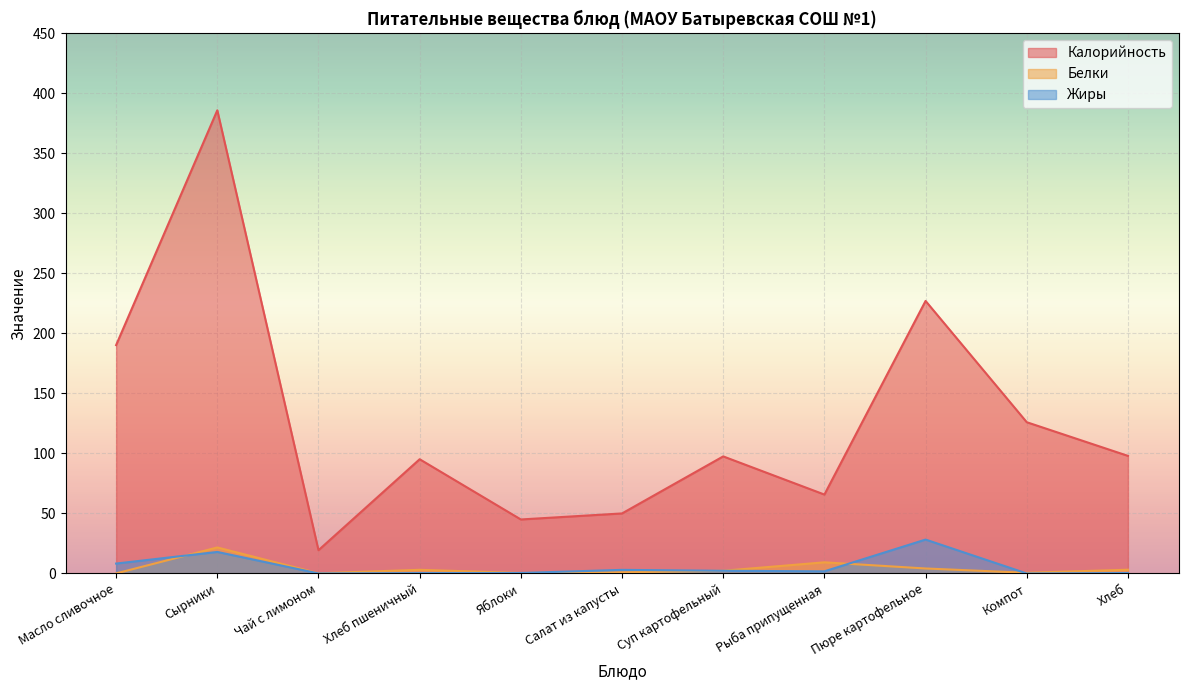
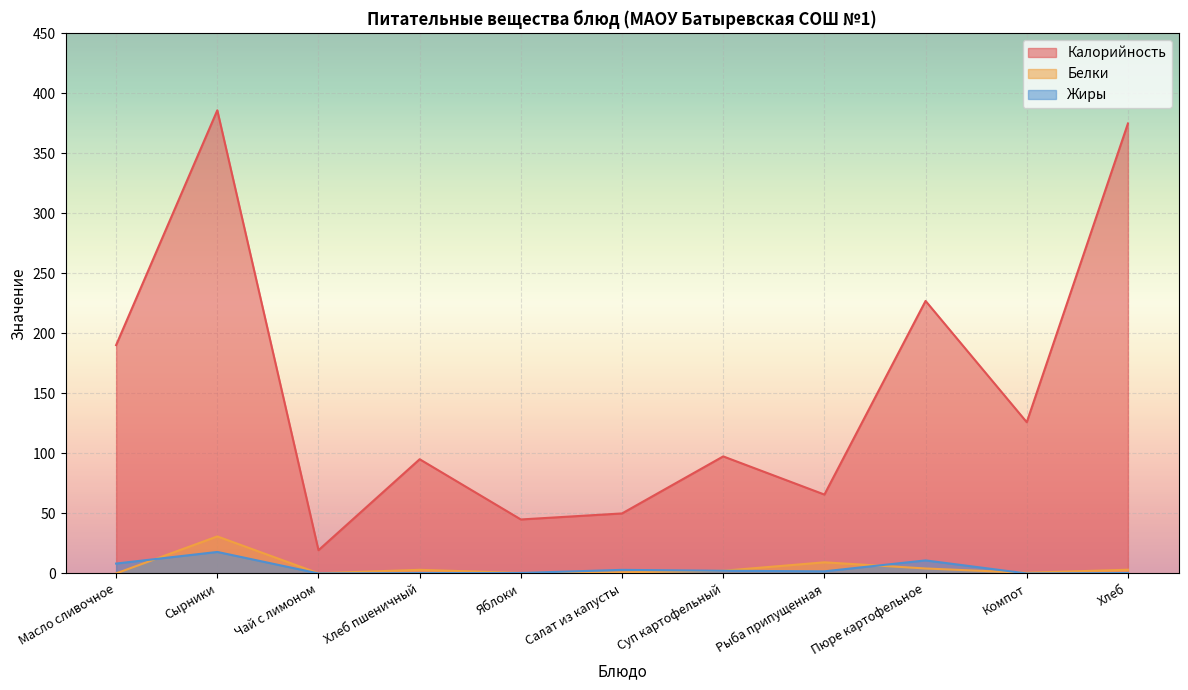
Белки, Сырники: 22 -> 31
Жиры, Пюре картофельное: 28 -> 11
Калорийность, Хлеб: 98 -> 375
